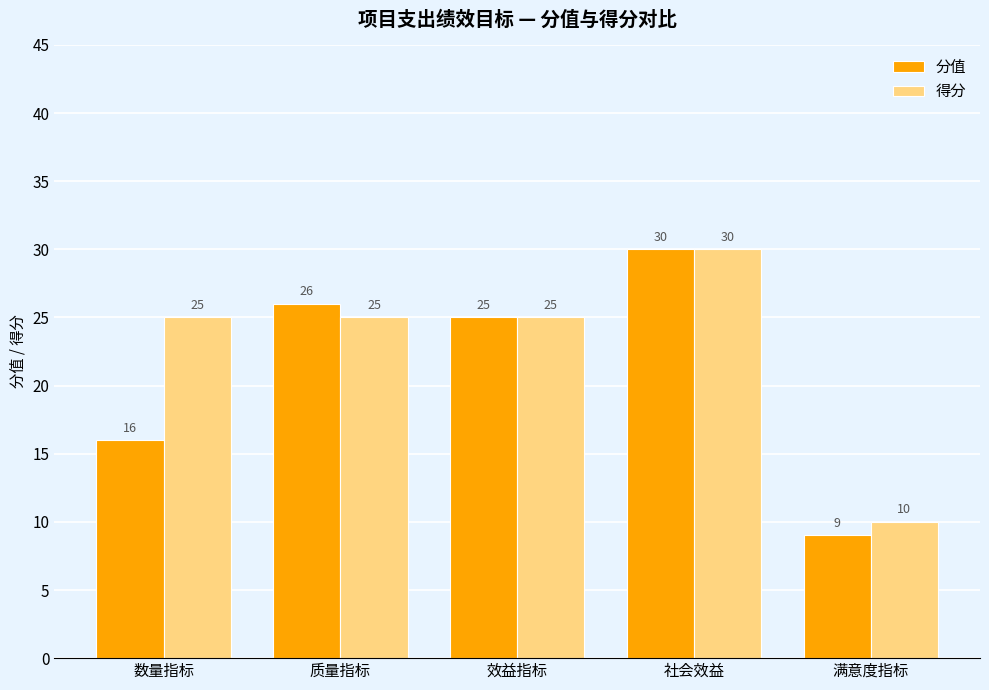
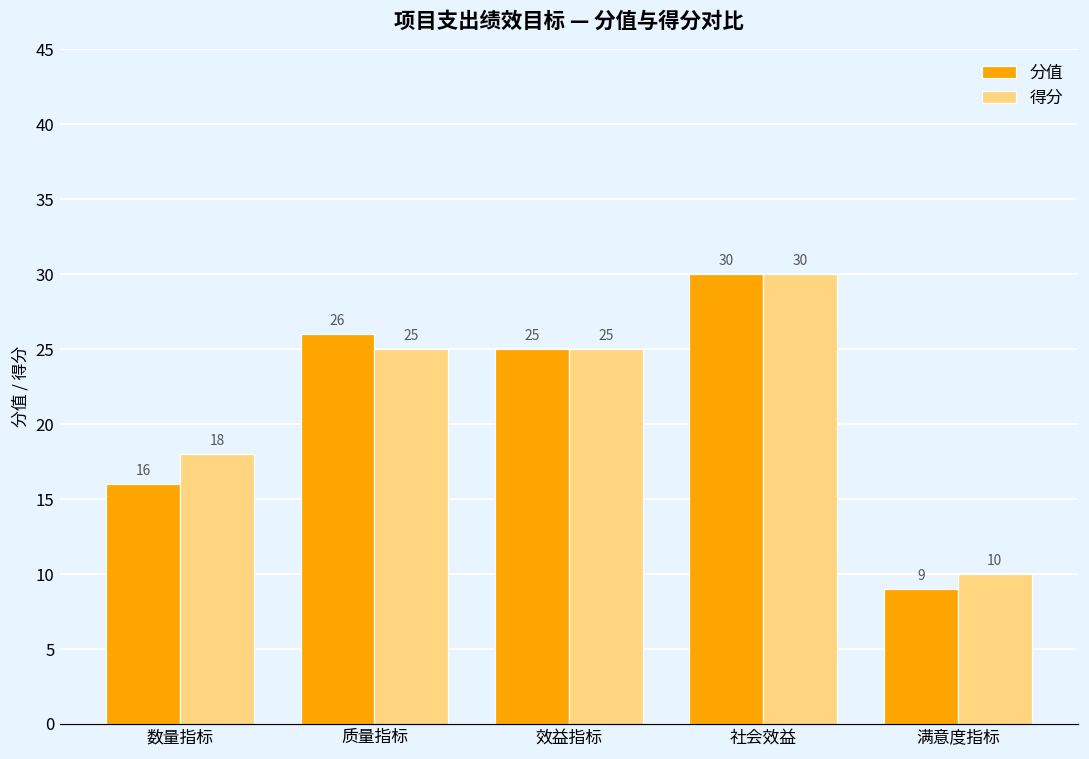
得分, 数量指标: 25 -> 18
